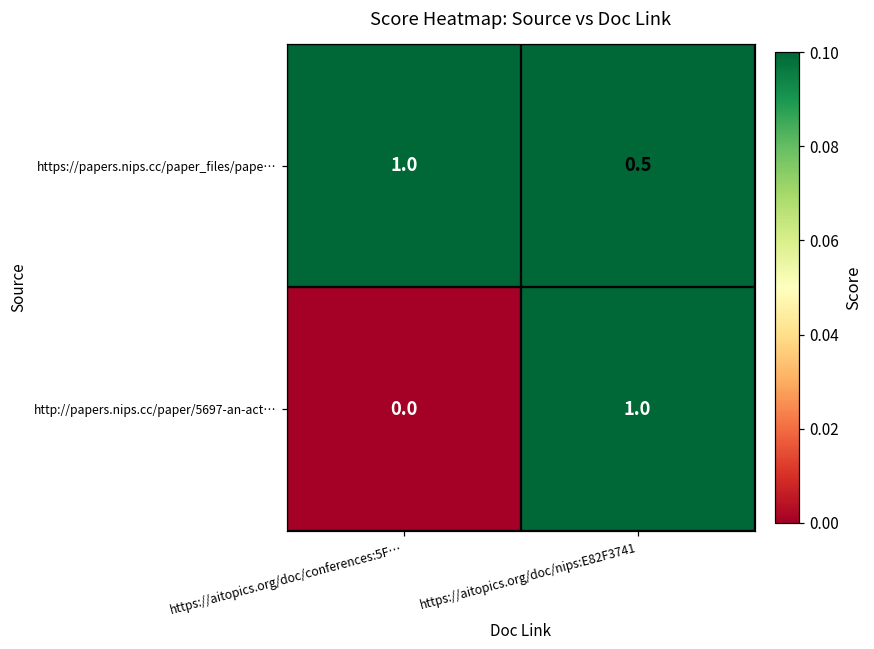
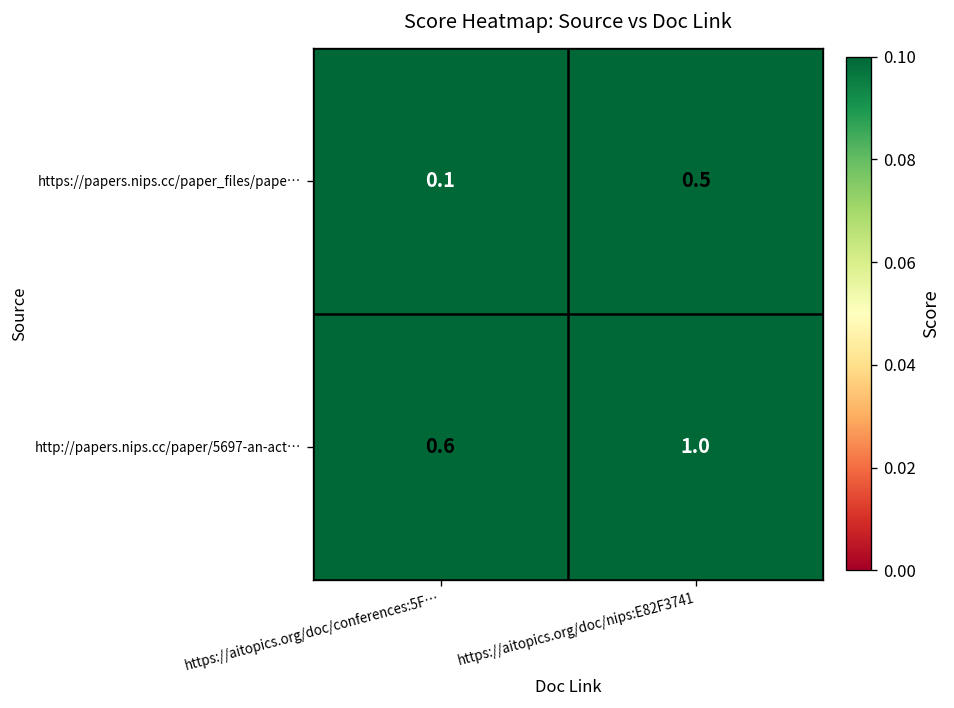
https://papers.nips.cc/paper_files/pape…, https://aitopics.org/doc/conferences:5F…: 1.0 -> 0.1
http://papers.nips.cc/paper/5697-an-act…, https://aitopics.org/doc/conferences:5F…: 0.0 -> 0.6
